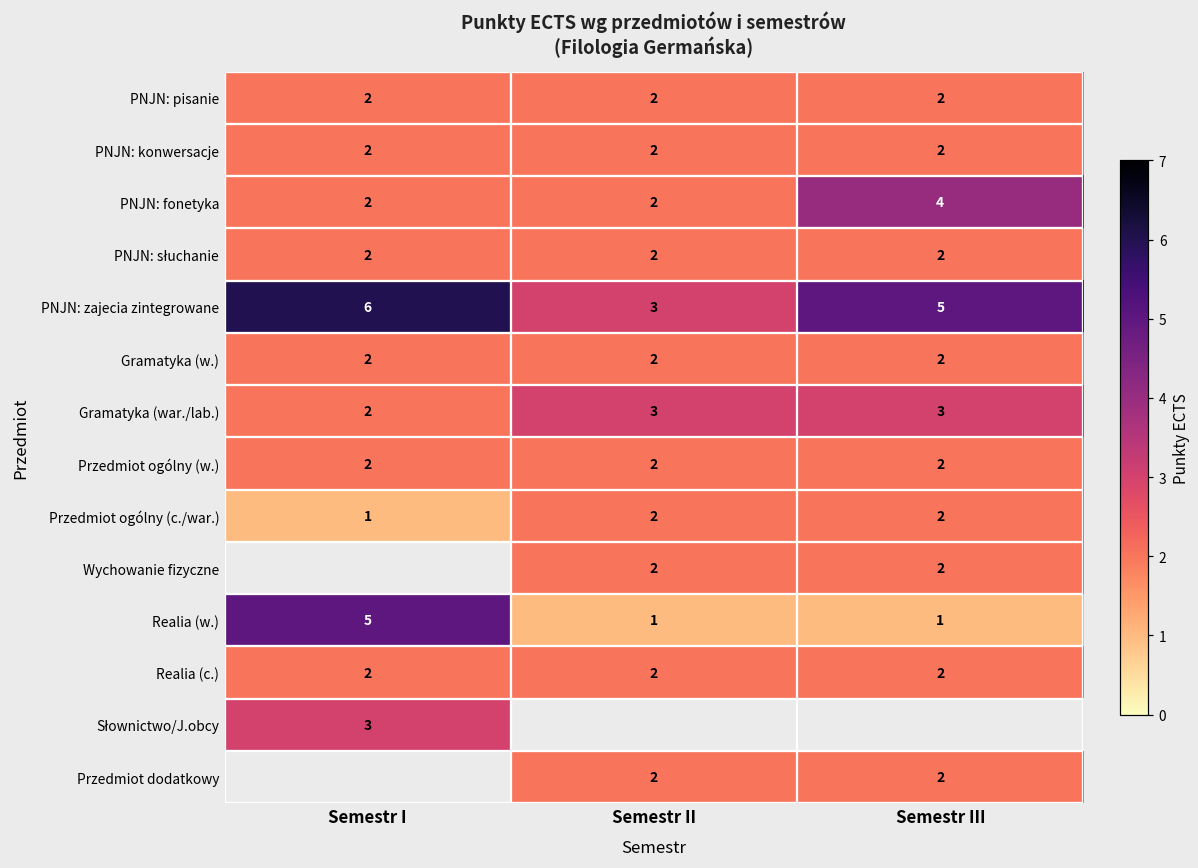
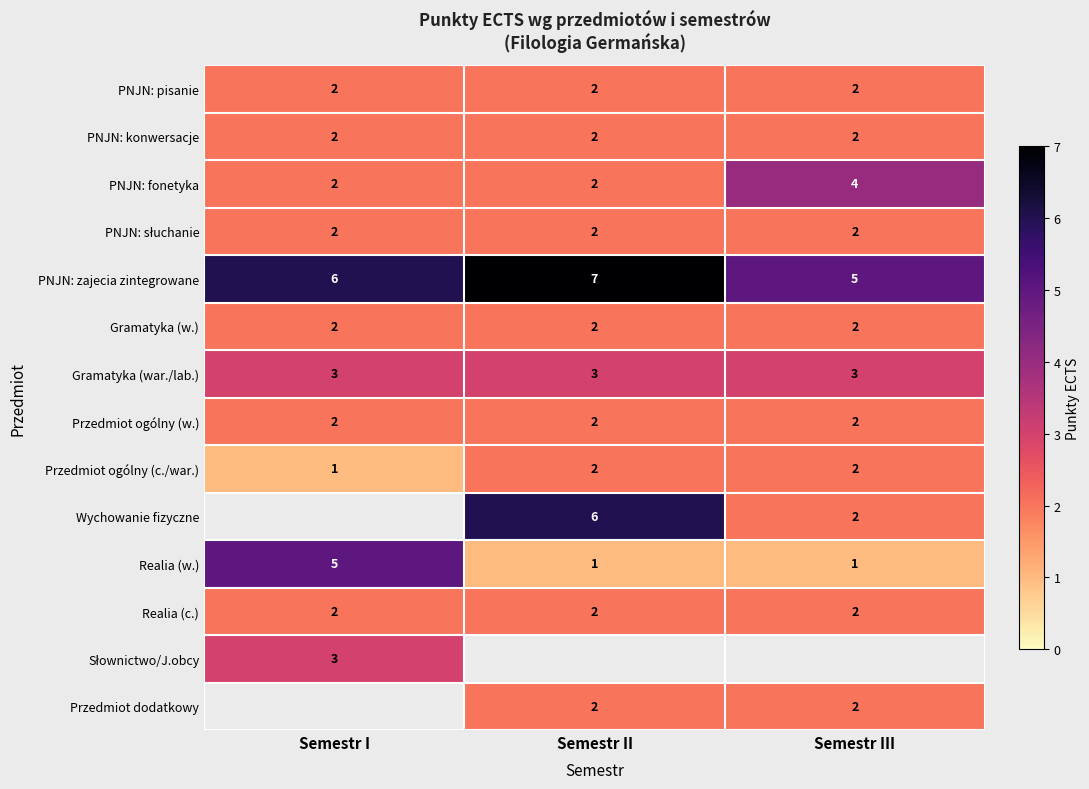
PNJN: zajecia zintegrowane, Semestr II: 3 -> 7
Gramatyka (war./lab.), Semestr I: 2 -> 3
Wychowanie fizyczne, Semestr II: 2 -> 6
